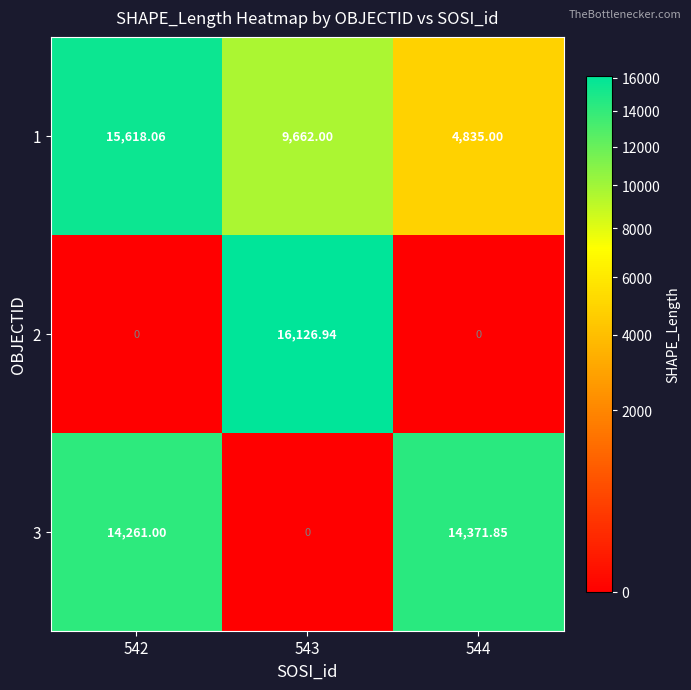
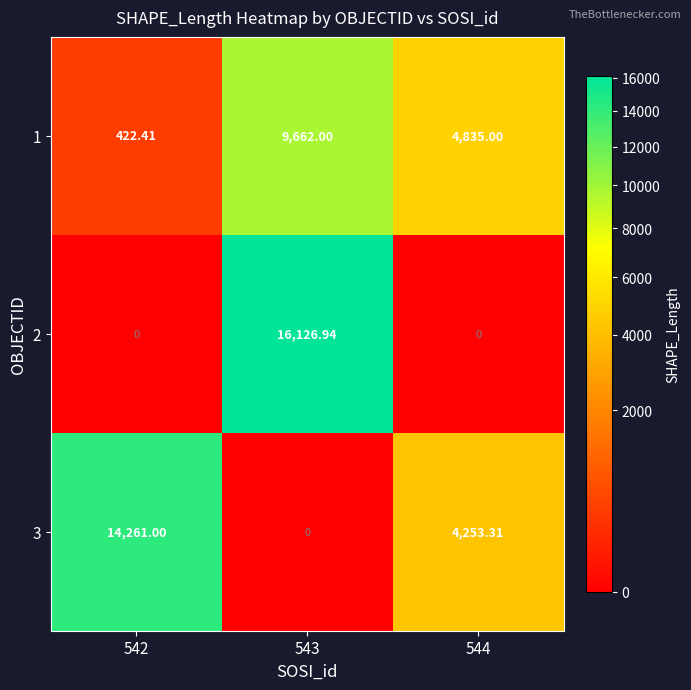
1, 542: 15,618.06 -> 422.41
3, 544: 14,371.85 -> 4,253.31
